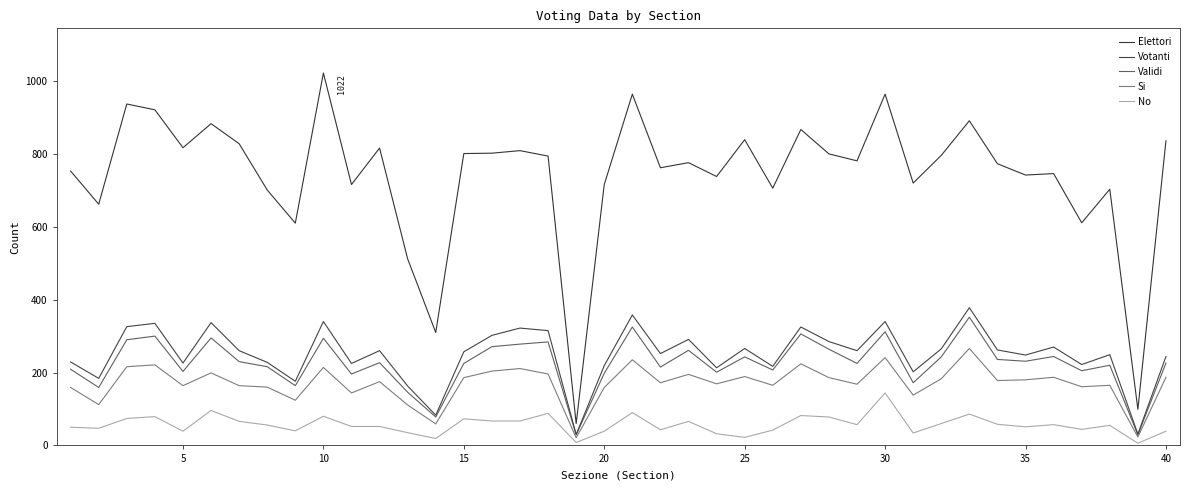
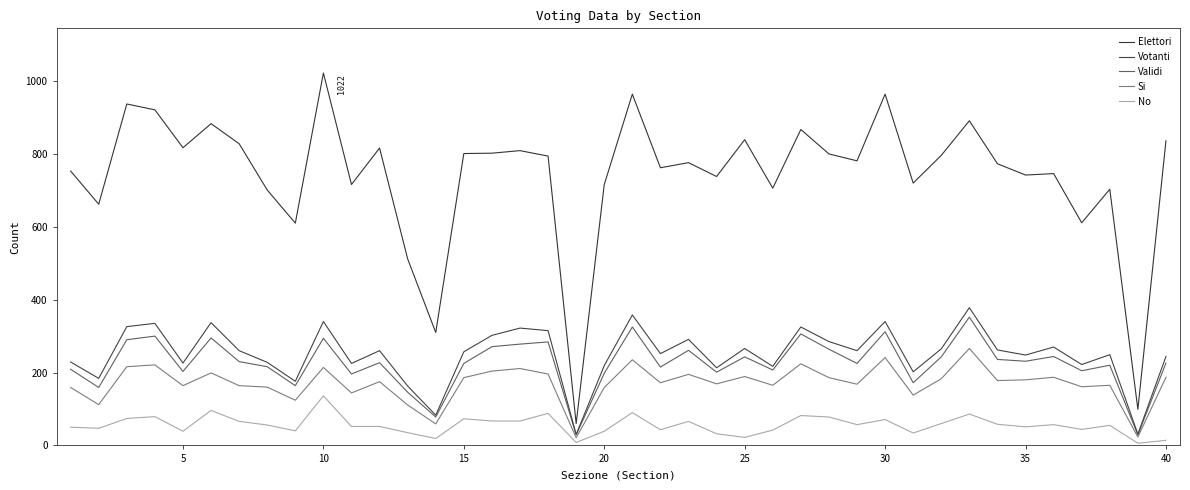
No, 10: 80 -> 140
No, 30: 140 -> 70
No, 40: 40 -> 10
